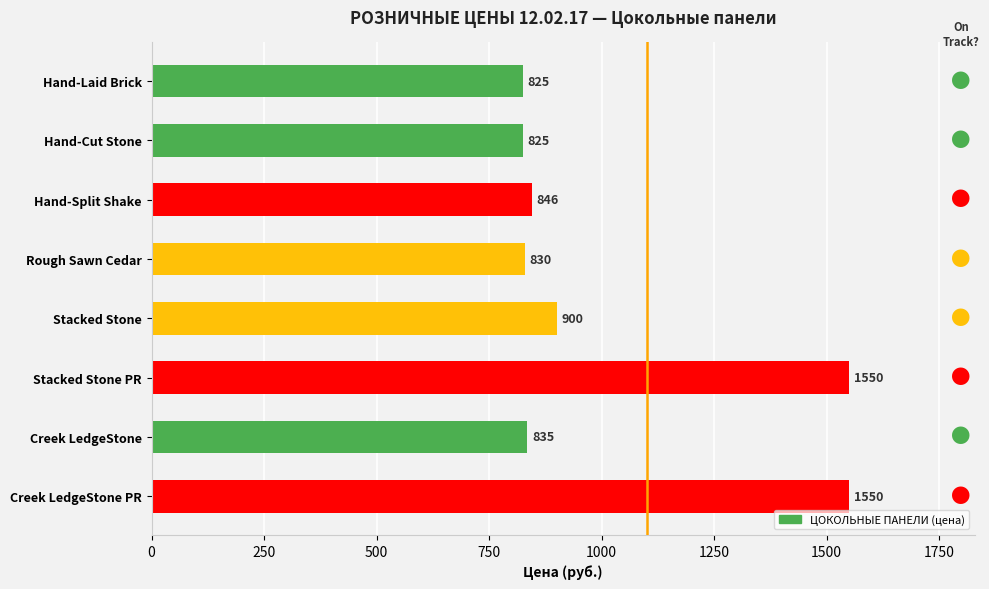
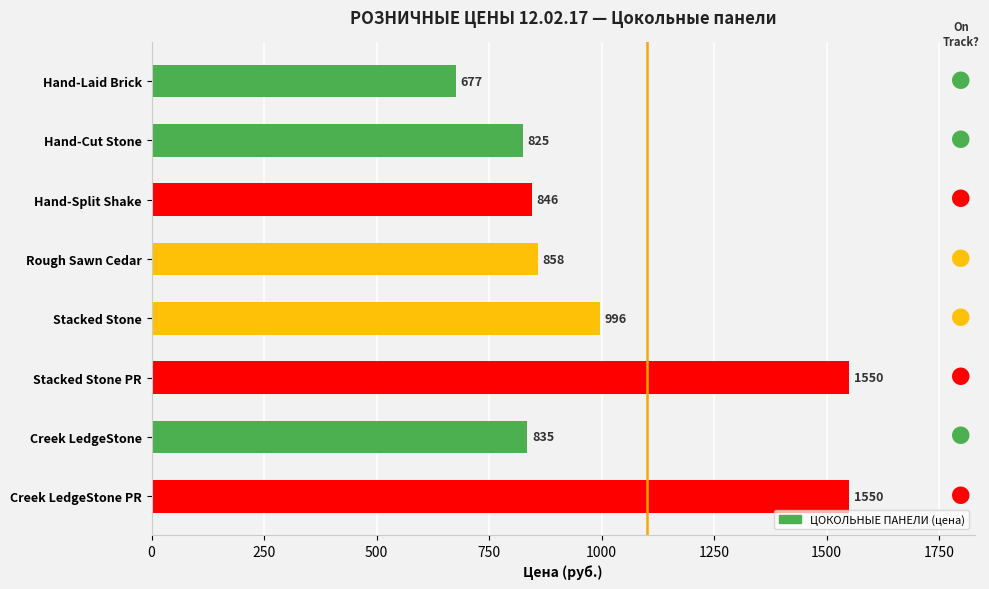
Hand-Laid Brick: 825 -> 677
Rough Sawn Cedar: 830 -> 858
Stacked Stone: 900 -> 996
